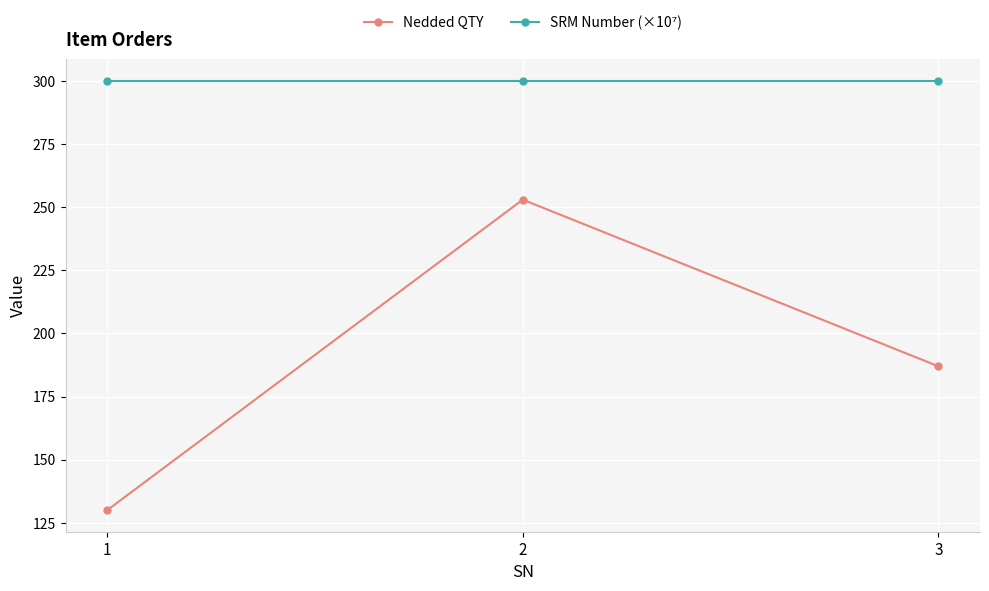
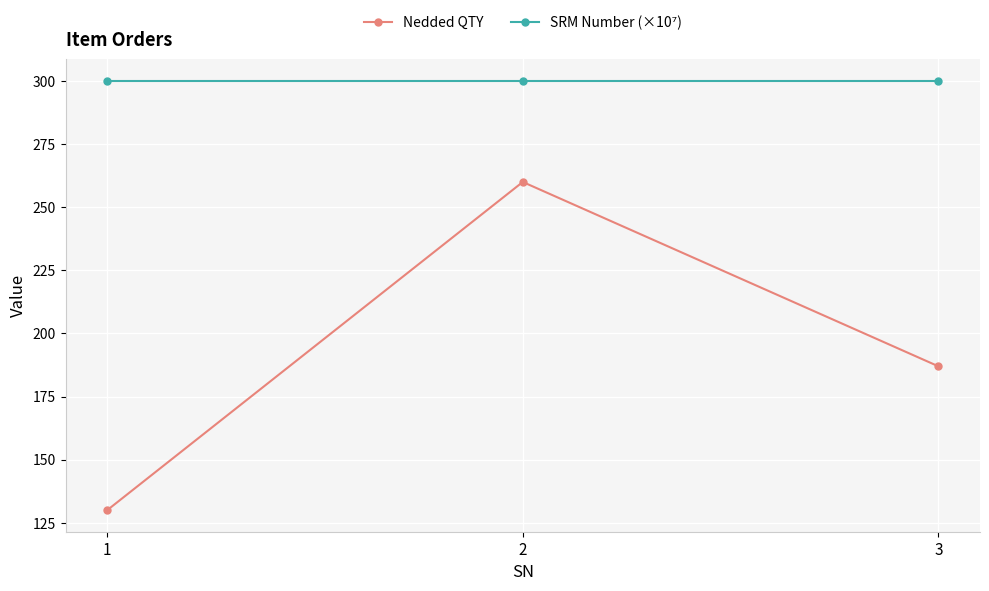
Nedded QTY, 2: 253 -> 260
